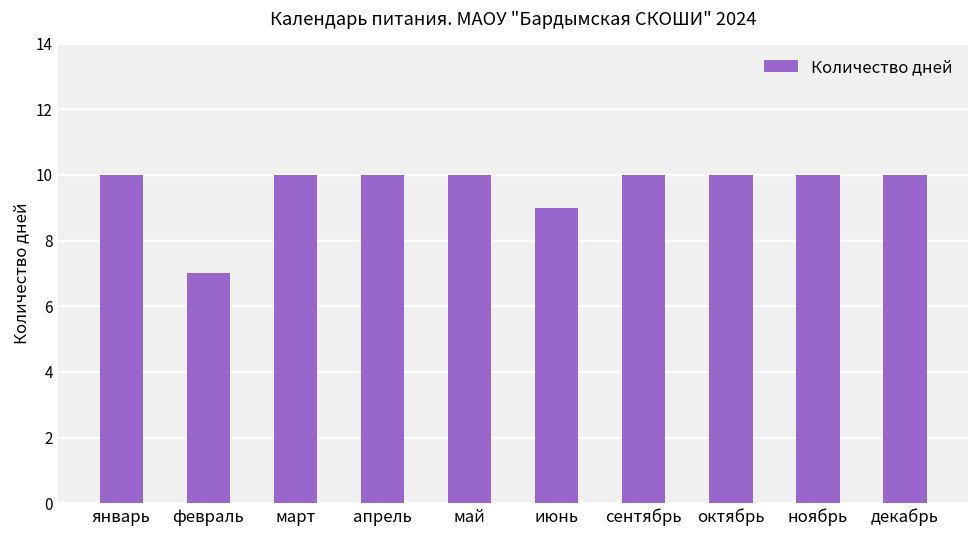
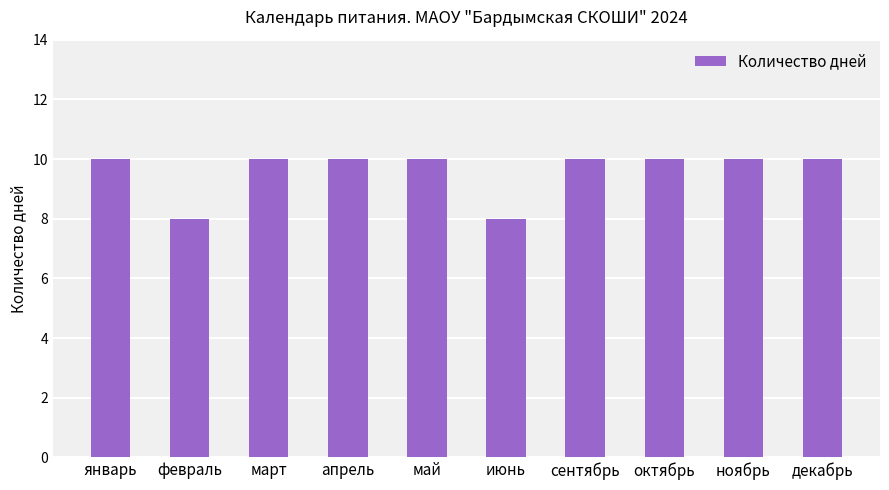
февраль: 7 -> 8
июнь: 9 -> 8
